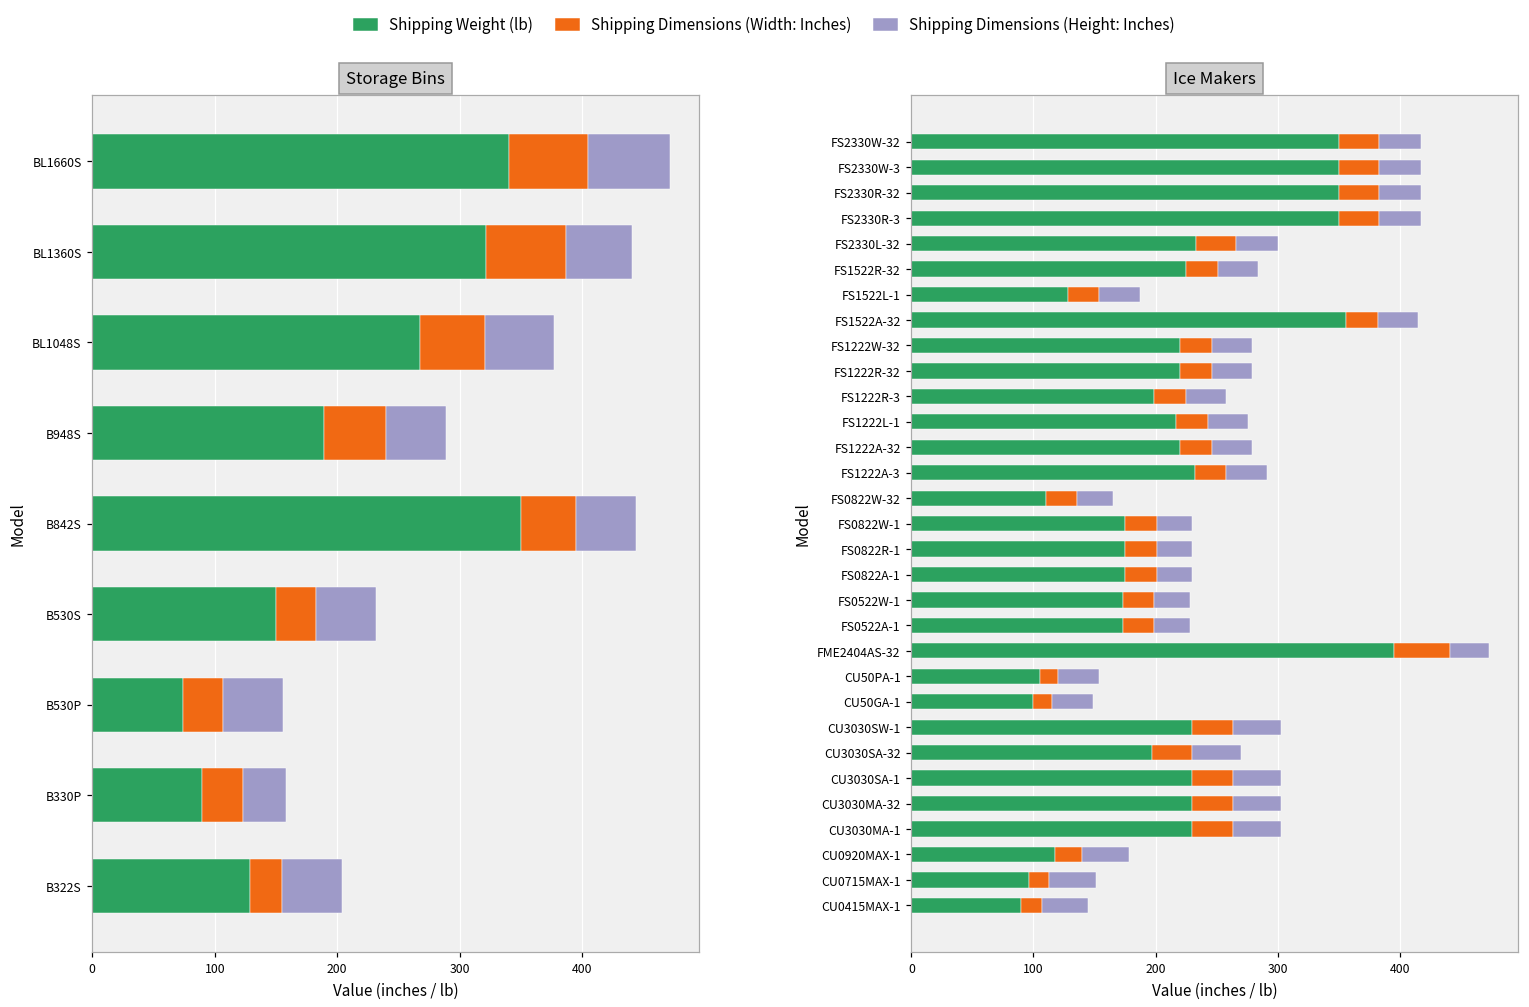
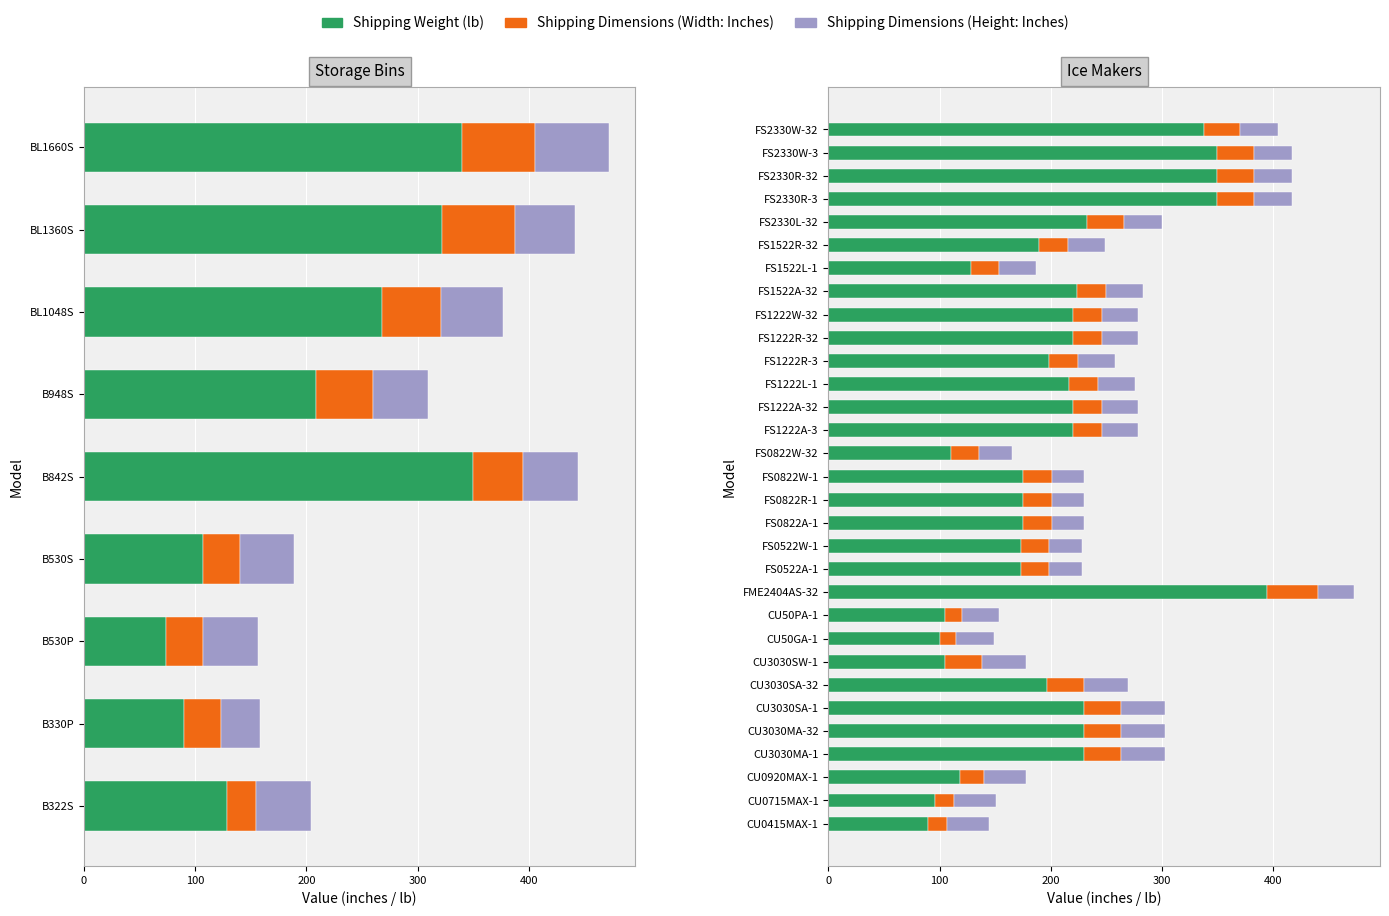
Storage Bins, Shipping Weight (lb), B948S: 189 -> 209
Storage Bins, Shipping Weight (lb), B530S: 150 -> 107
Ice Makers, Shipping Weight (lb), FS2330W-32: 350 -> 338
Ice Makers, Shipping Weight (lb), FS1522R-32: 225 -> 190
Ice Makers, Shipping Weight (lb), FS1522A-32: 356 -> 224
Ice Makers, Shipping Weight (lb), FS1222A-3: 232 -> 220
Ice Makers, Shipping Weight (lb), CU3030SW-1: 230 -> 105
